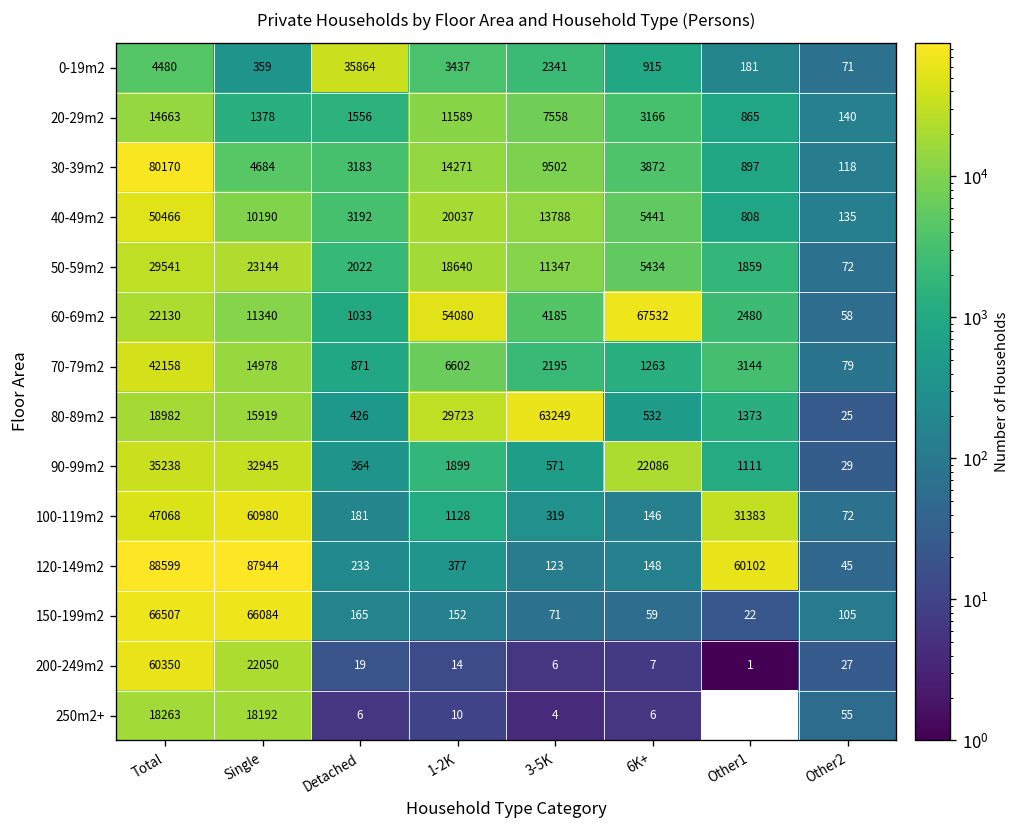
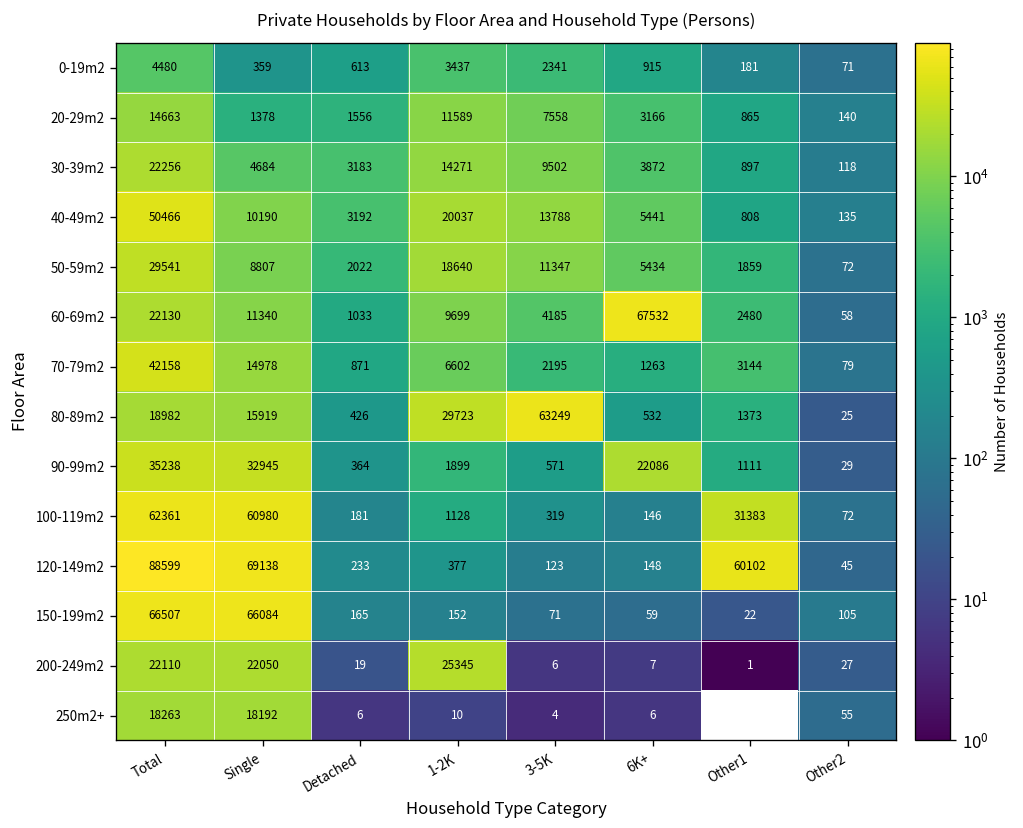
0-19m2, Detached: 35864 -> 613
30-39m2, Total: 80170 -> 22256
50-59m2, Single: 23144 -> 8807
60-69m2, 1-2K: 54080 -> 9699
100-119m2, Total: 47068 -> 62361
120-149m2, Single: 87944 -> 69138
200-249m2, Total: 60350 -> 22110
200-249m2, 1-2K: 14 -> 25345
